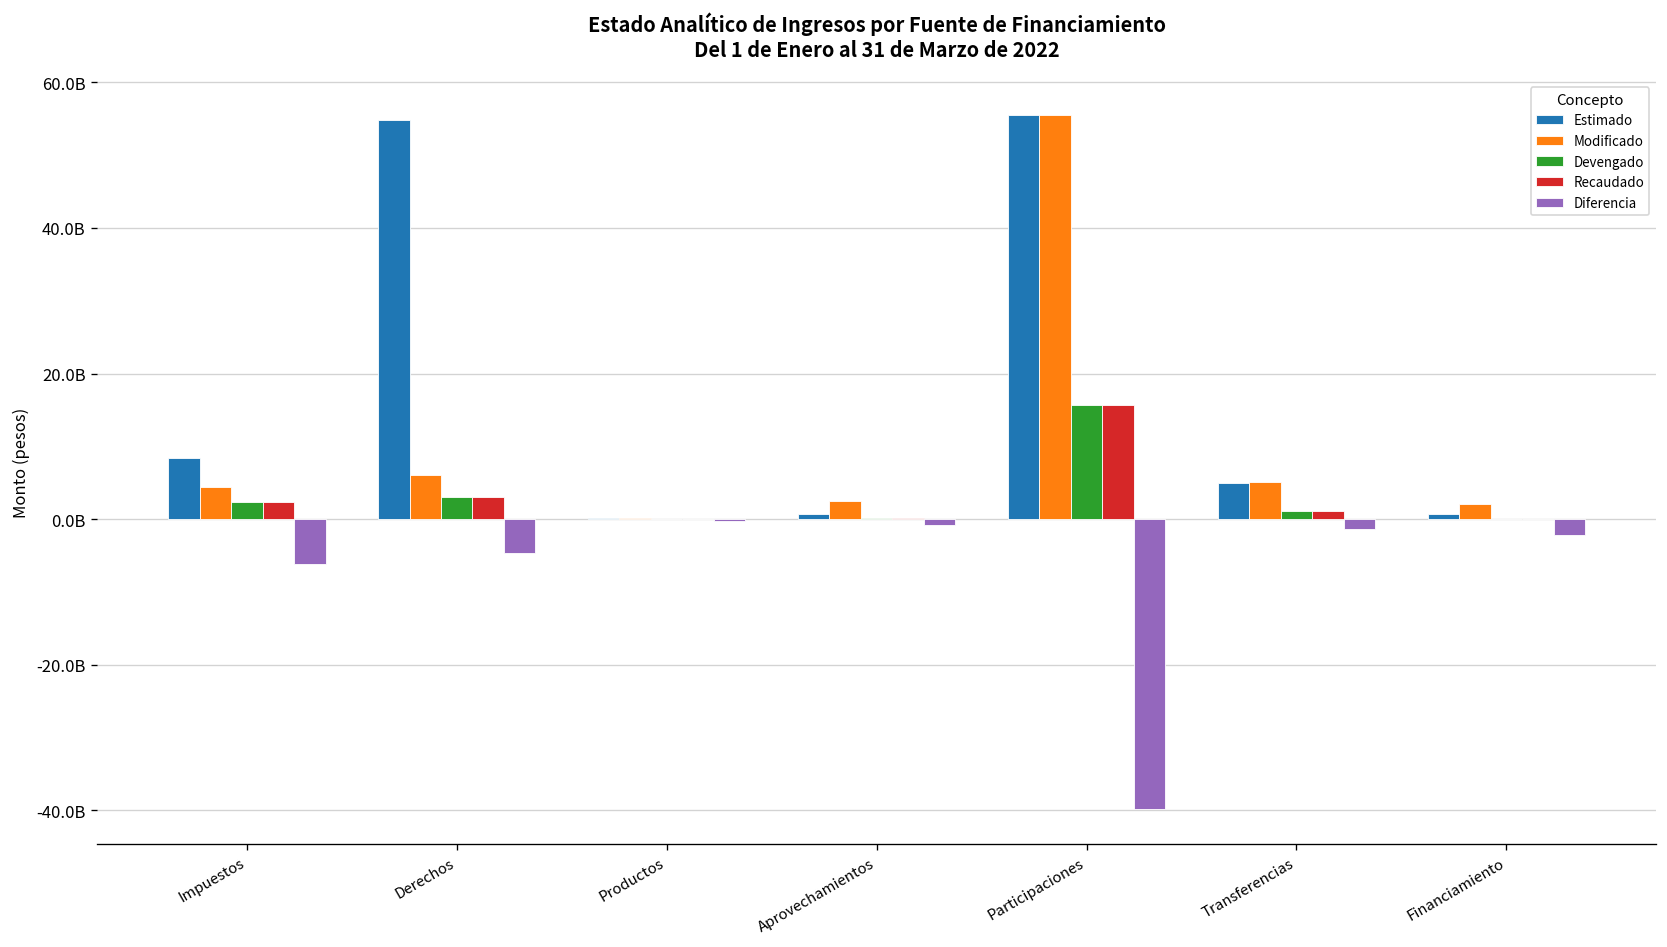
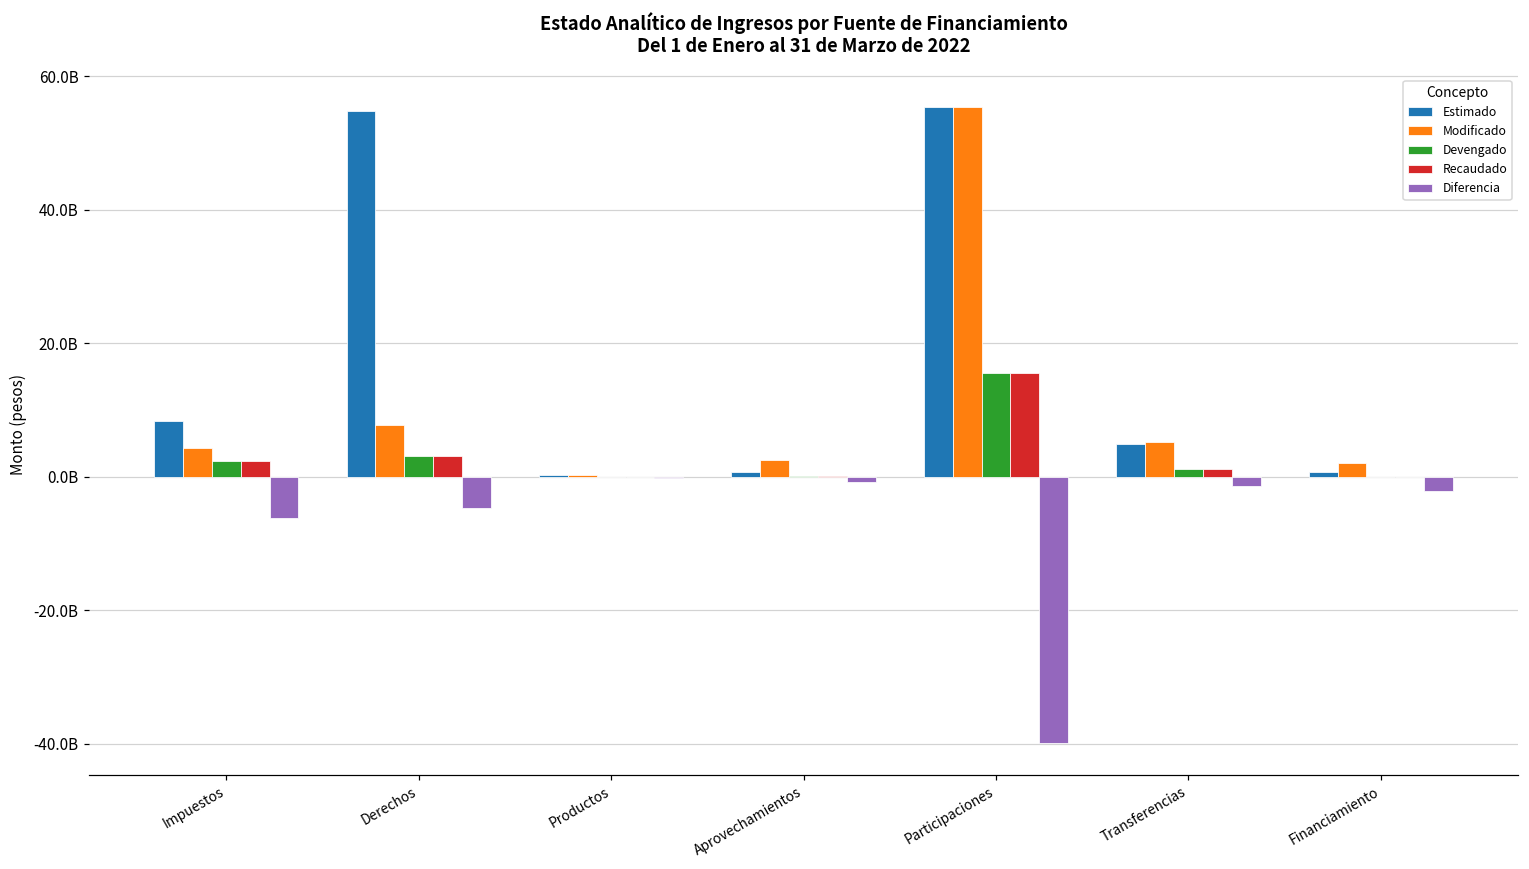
Modificado, Derechos: 6000000000 -> 8000000000
